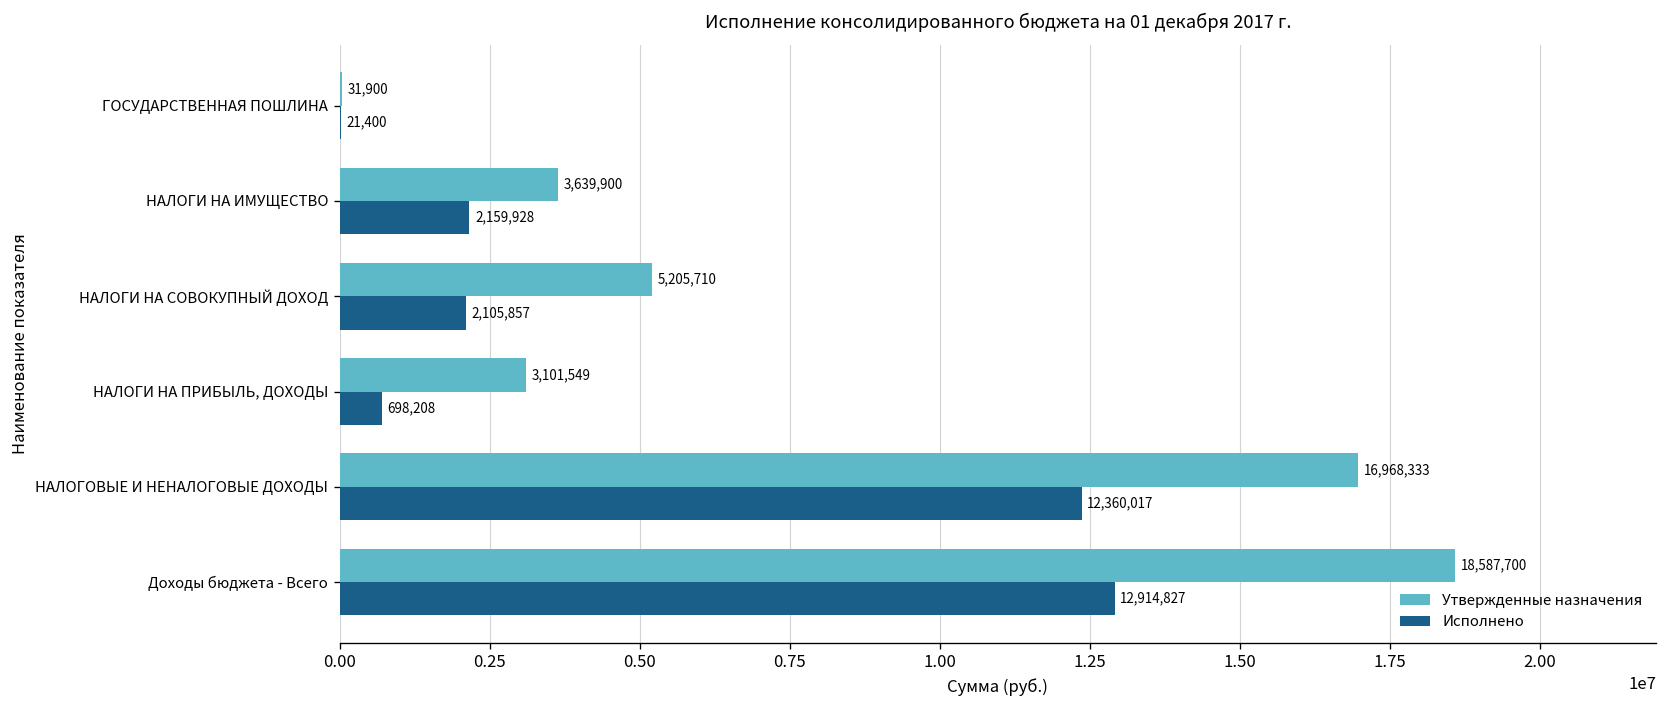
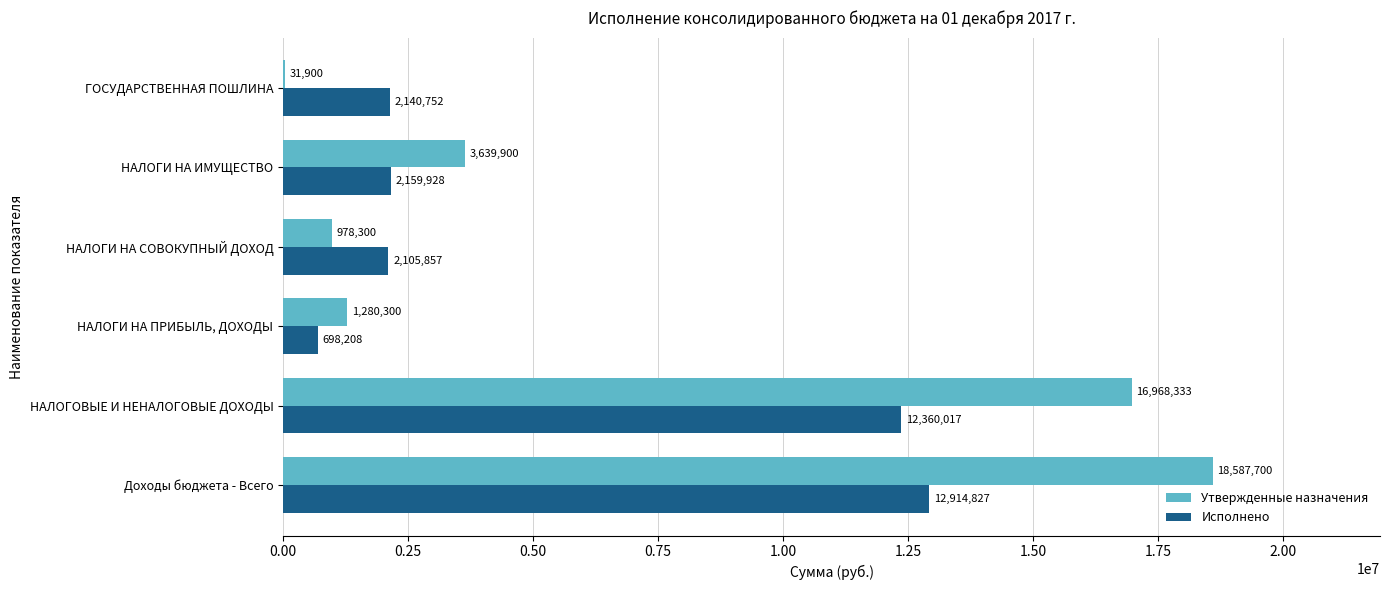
Исполнено, ГОСУДАРСТВЕННАЯ ПОШЛИНА: 21,400 -> 2,140,752
Утвержденные назначения, НАЛОГИ НА СОВОКУПНЫЙ ДОХОД: 5,205,710 -> 978,300
Утвержденные назначения, НАЛОГИ НА ПРИБЫЛЬ, ДОХОДЫ: 3,101,549 -> 1,280,300
